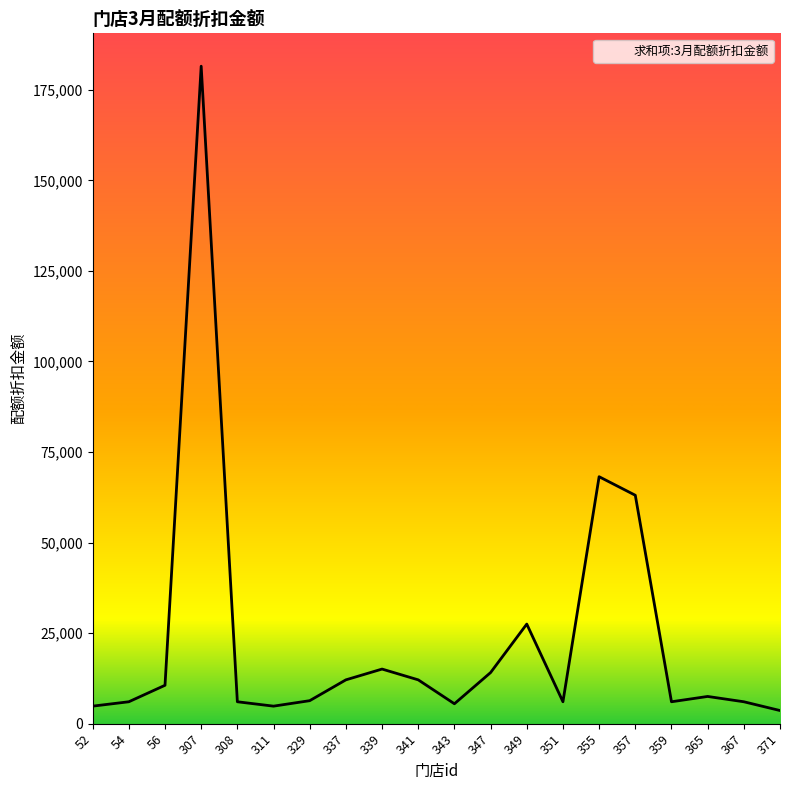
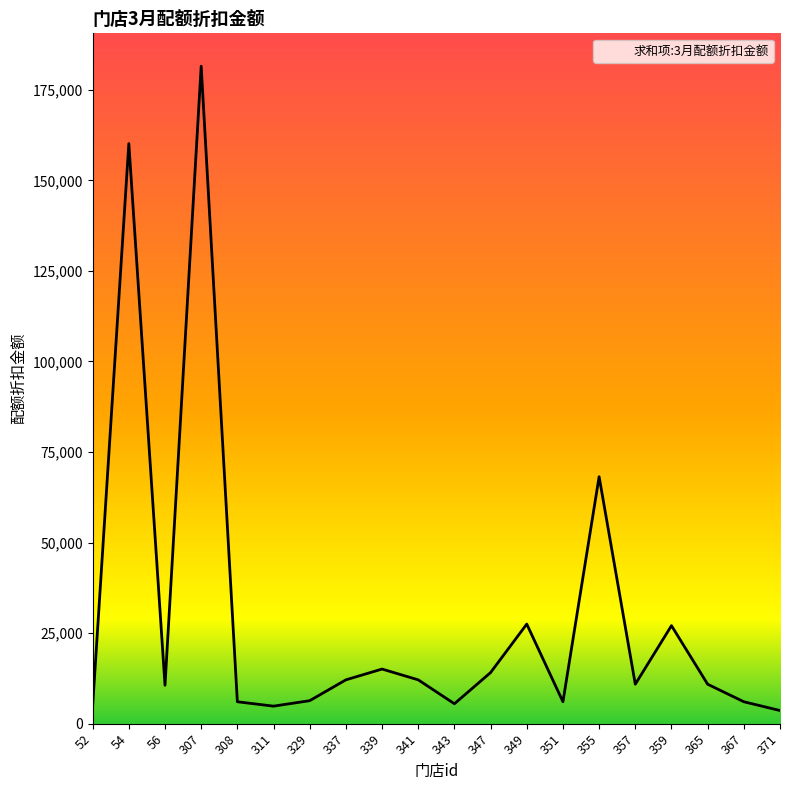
54: 6,000 -> 160,000
357: 63,000 -> 11,000
359: 6,000 -> 27,000
365: 8,000 -> 11,000
